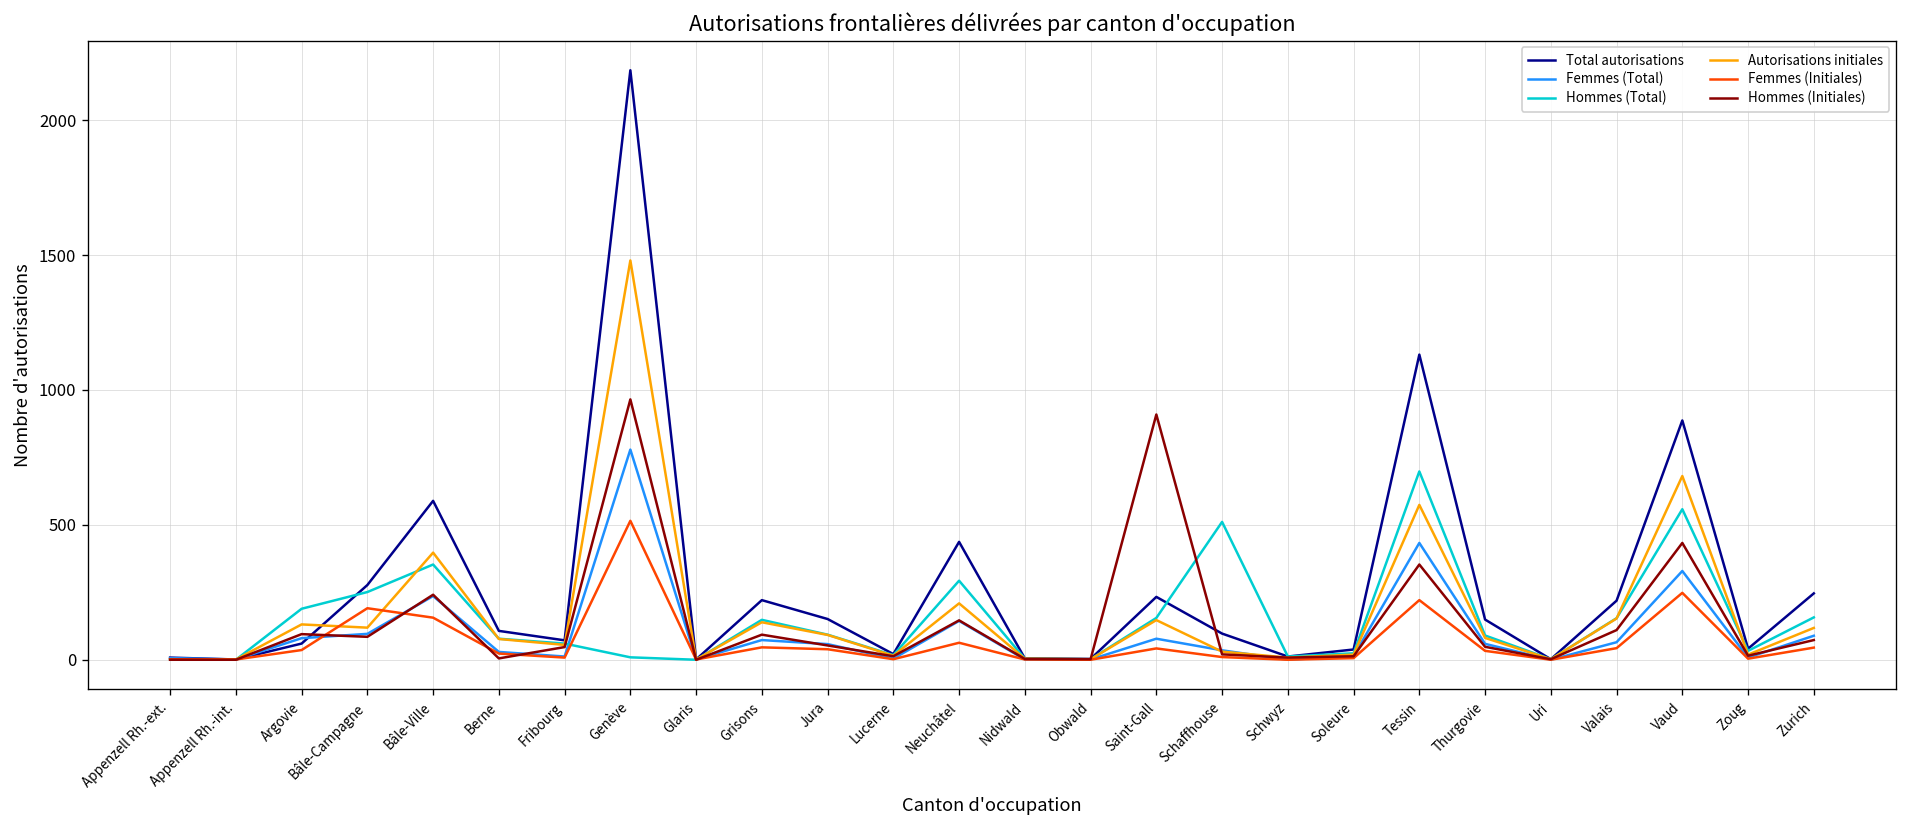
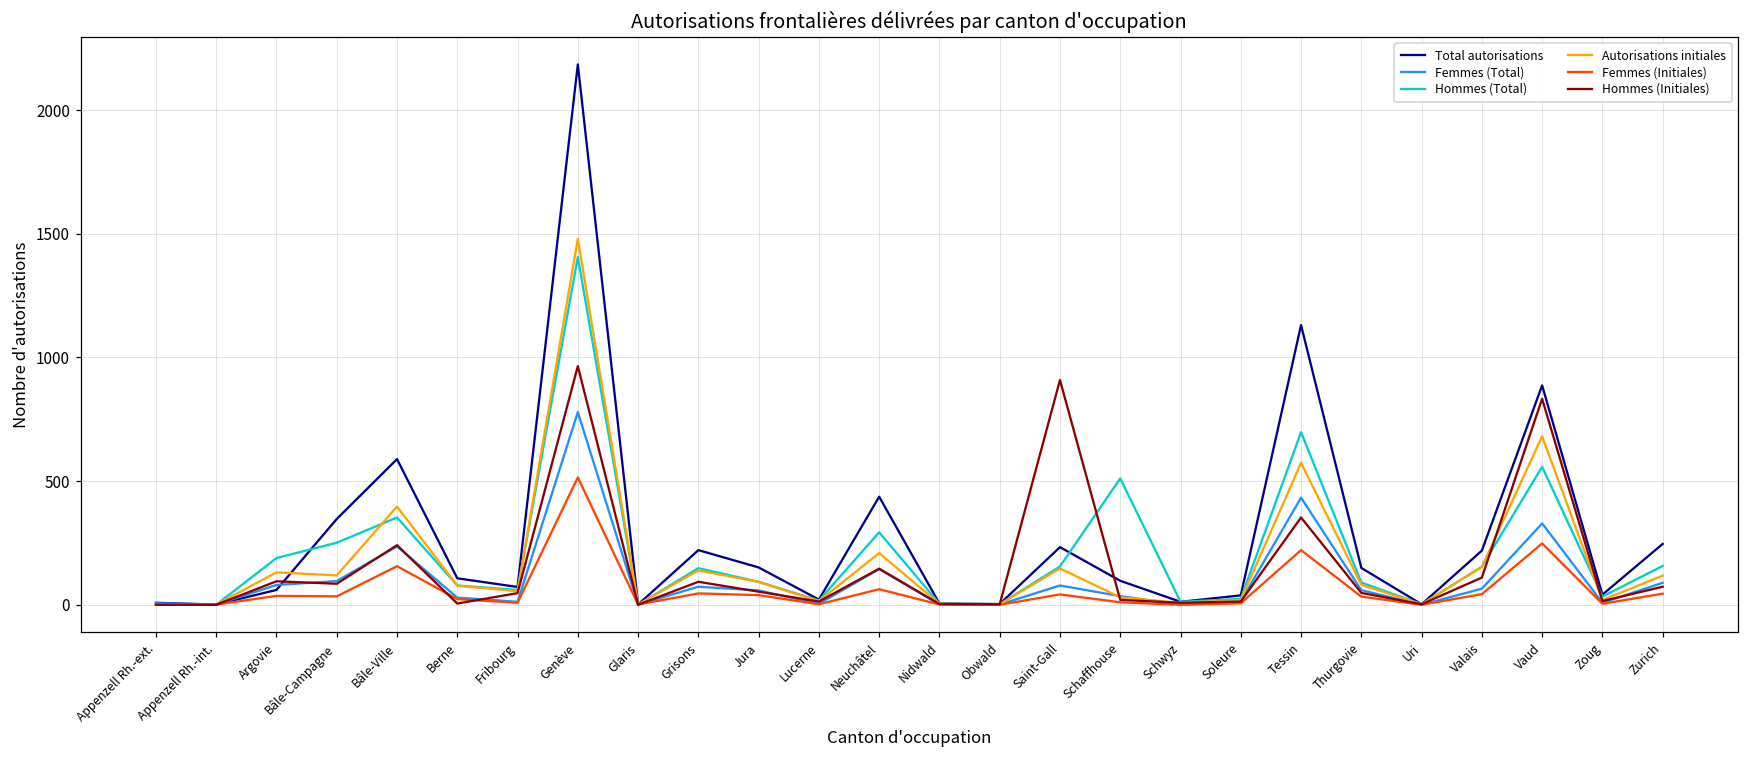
Total autorisations, Bâle-Campagne: 280 -> 350
Femmes (Initiales), Bâle-Campagne: 190 -> 30
Hommes (Total), Genève: 10 -> 1410
Hommes (Initiales), Vaud: 430 -> 830
